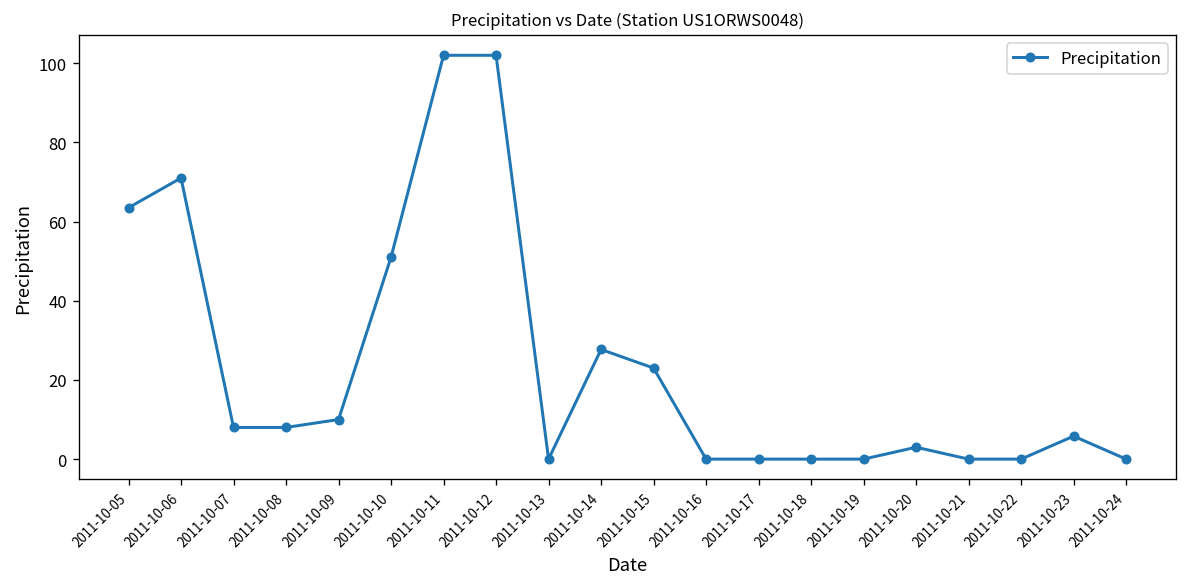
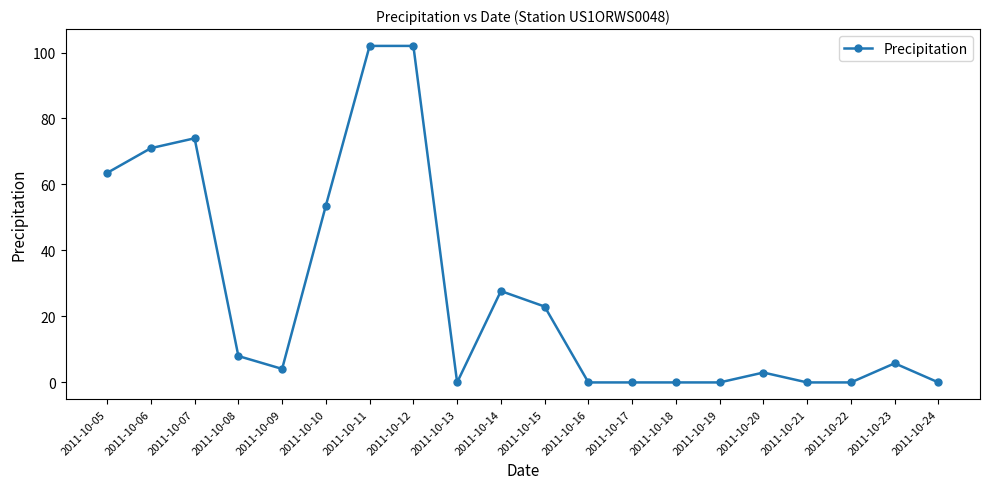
2011-10-07: 8 -> 74
2011-10-09: 10 -> 4
2011-10-10: 51 -> 54
